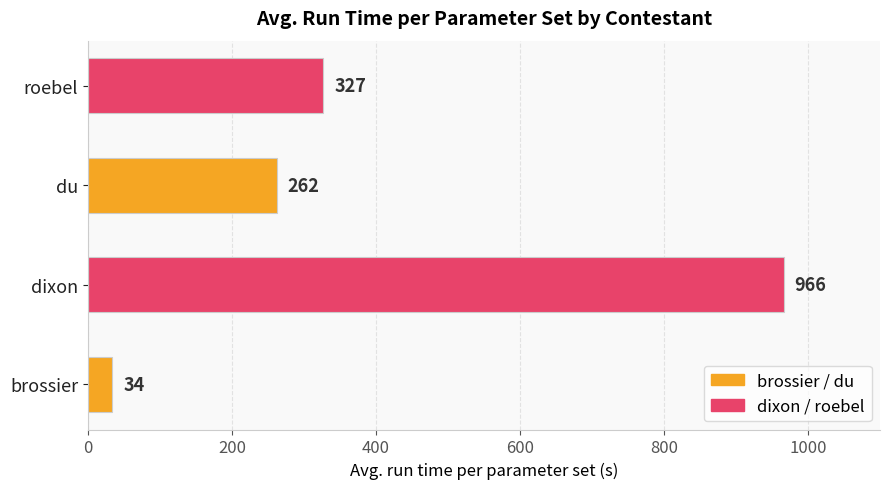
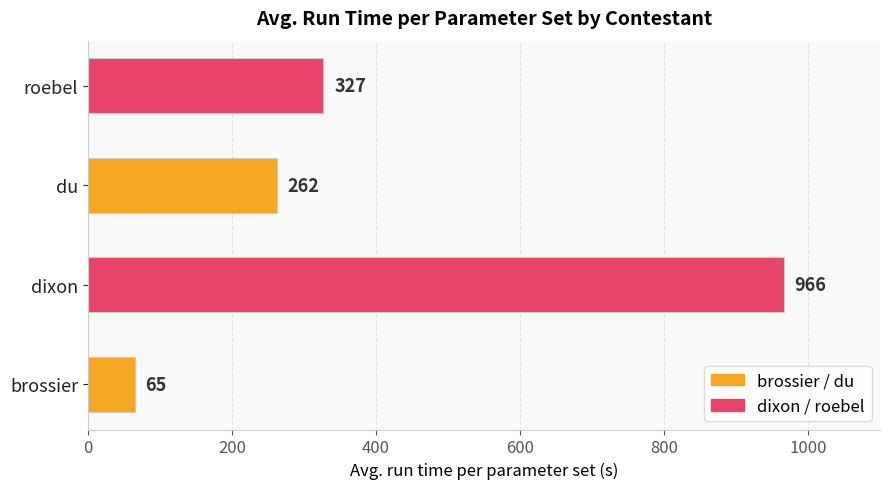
brossier: 34 -> 65
